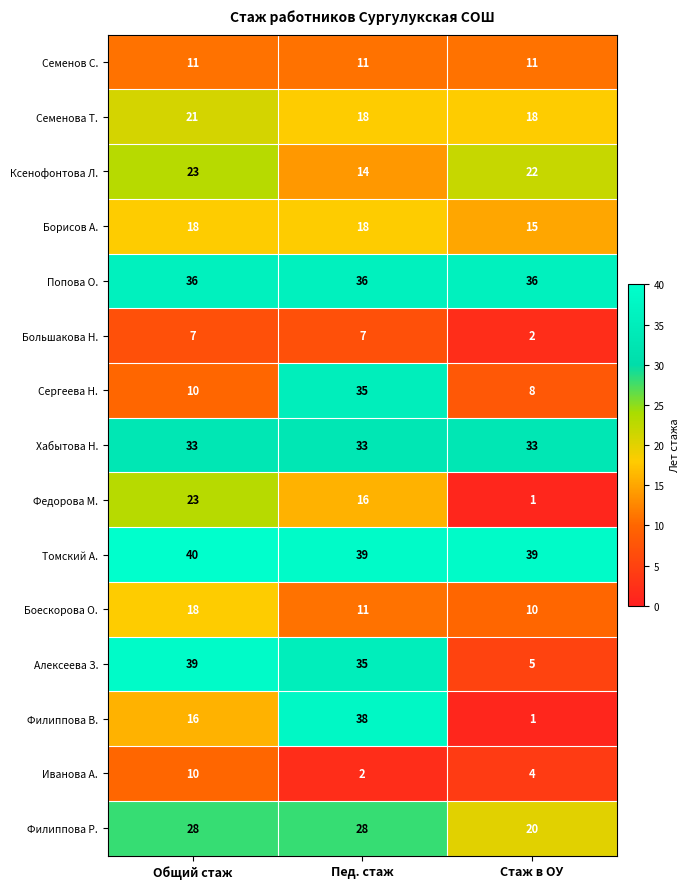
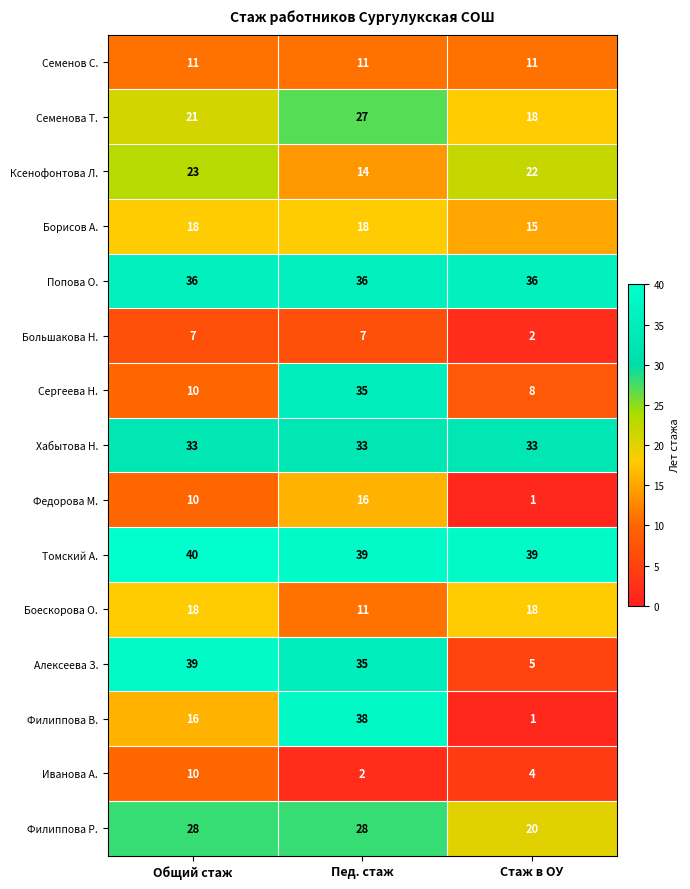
Семенова Т., Пед. стаж: 18 -> 27
Федорова М., Общий стаж: 23 -> 10
Боескорова О., Стаж в ОУ: 10 -> 18
